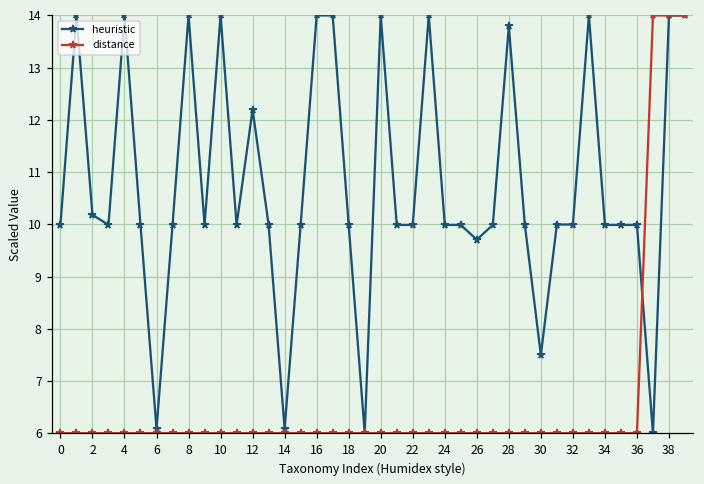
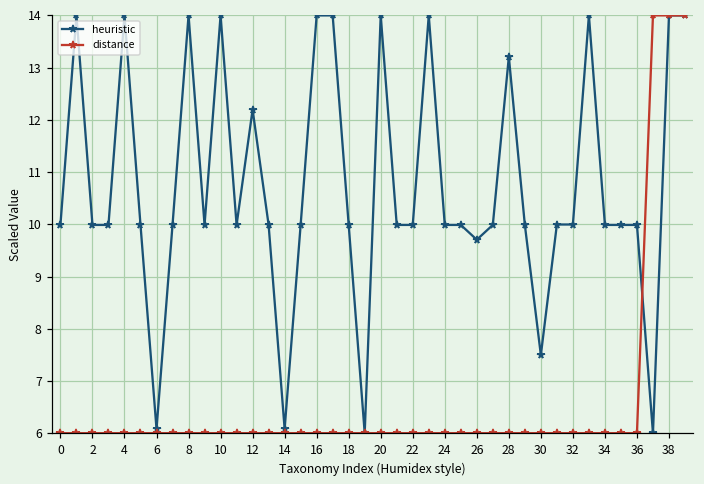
heuristic, 2: 10.2 -> 10.0
heuristic, 28: 13.8 -> 13.2
